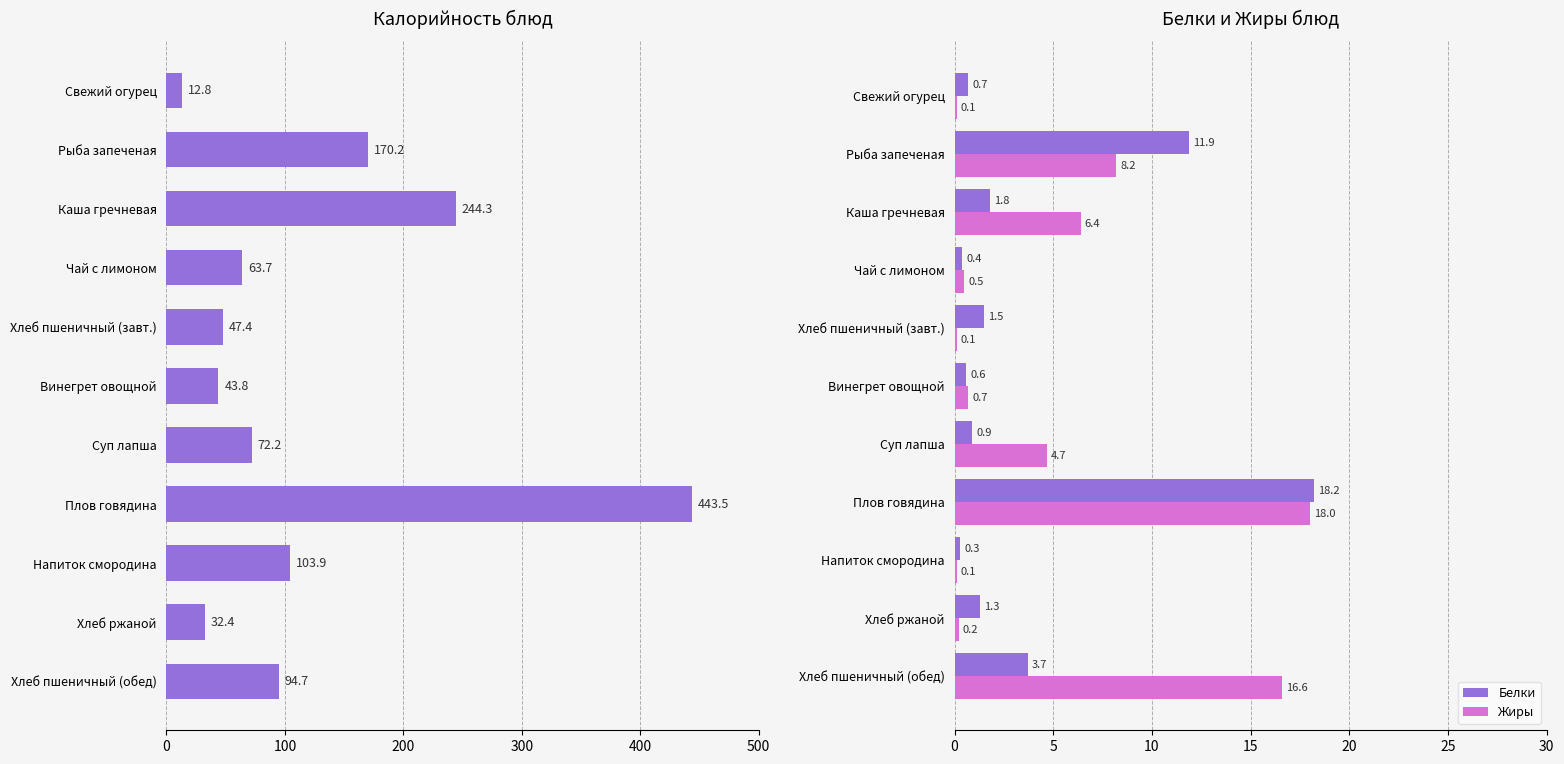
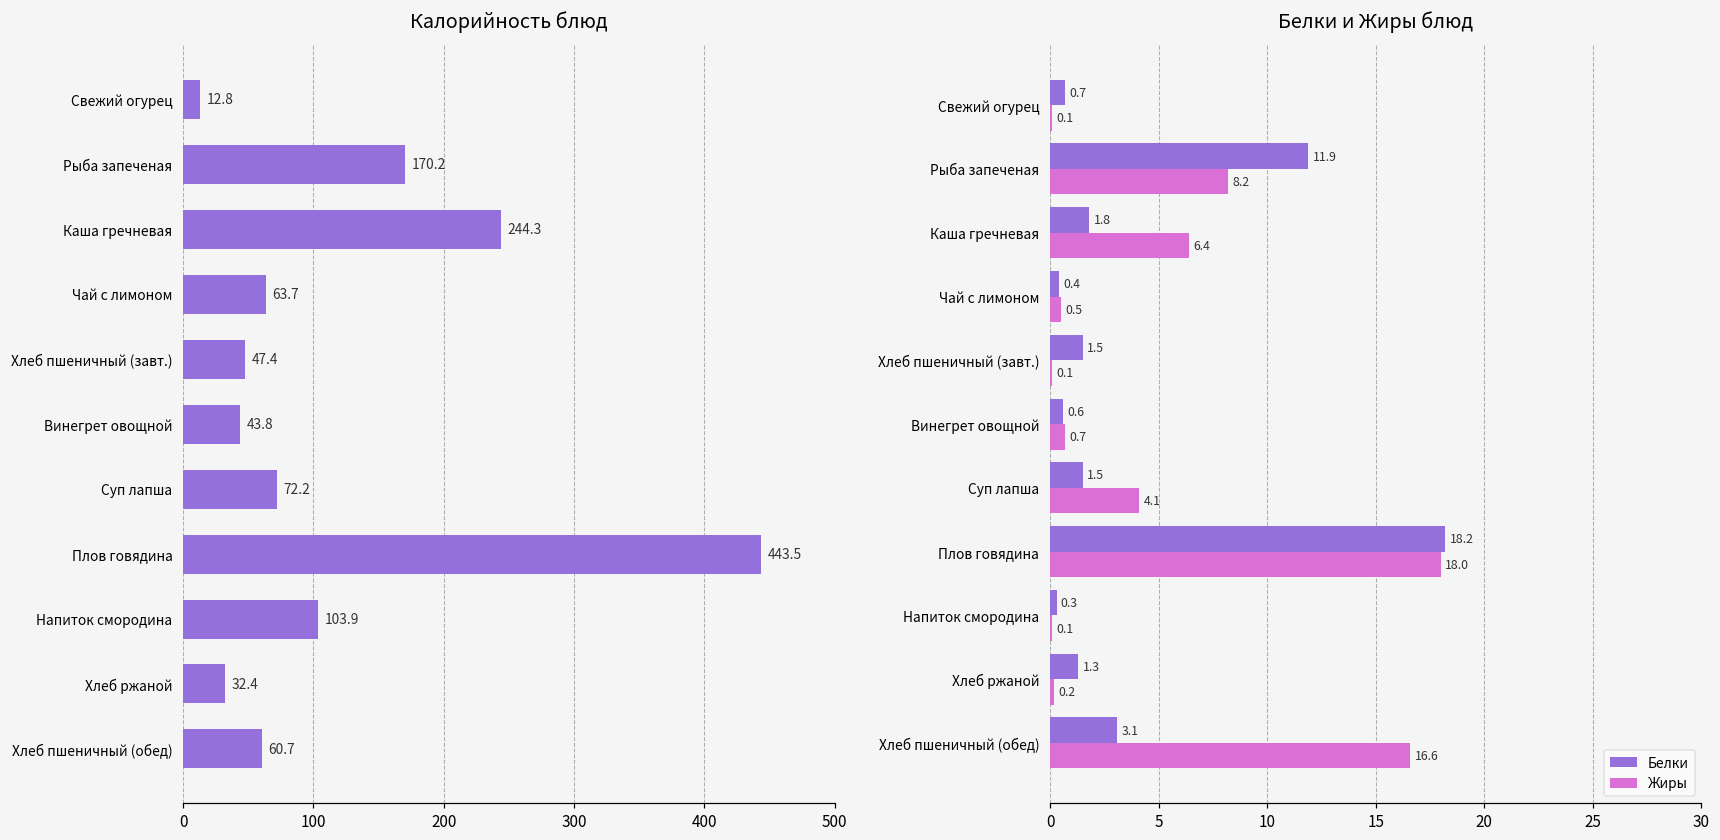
Калорийность блюд, Хлеб пшеничный (обед): 94.7 -> 60.7
Белки и Жиры блюд, Белки, Суп лапша: 0.9 -> 1.5
Белки и Жиры блюд, Жиры, Суп лапша: 4.7 -> 4.1
Белки и Жиры блюд, Белки, Хлеб пшеничный (обед): 3.7 -> 3.1
